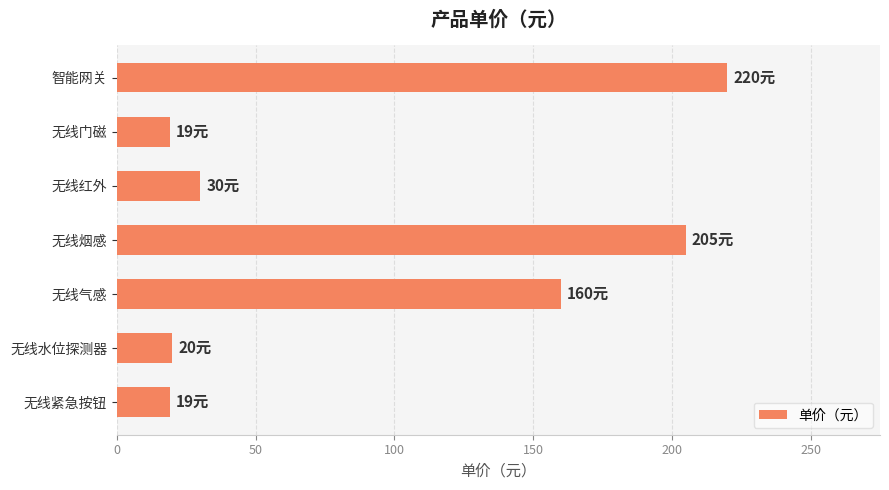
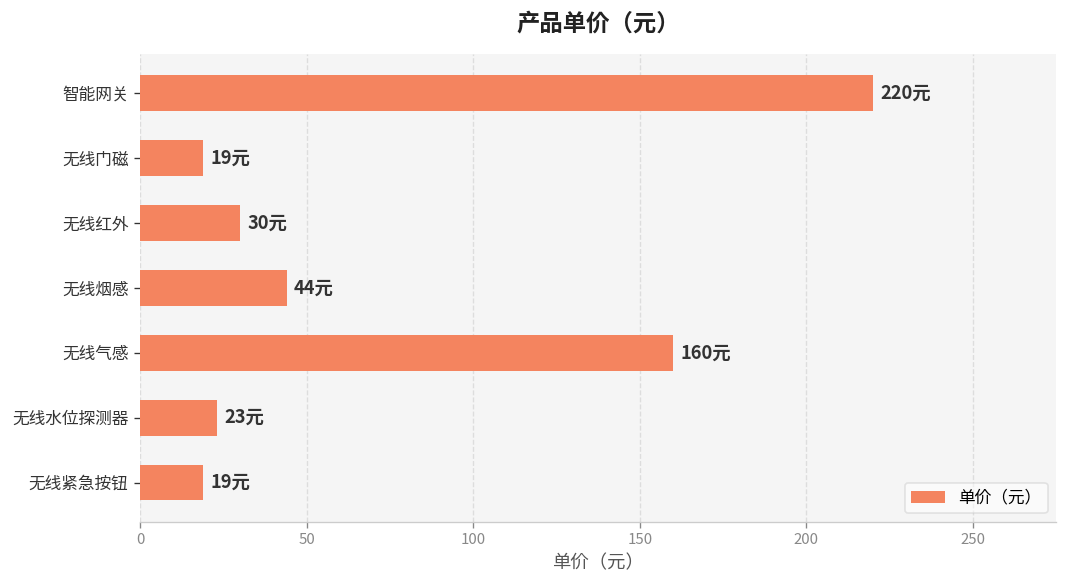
无线烟感: 205元 -> 44元
无线水位探测器: 20元 -> 23元
